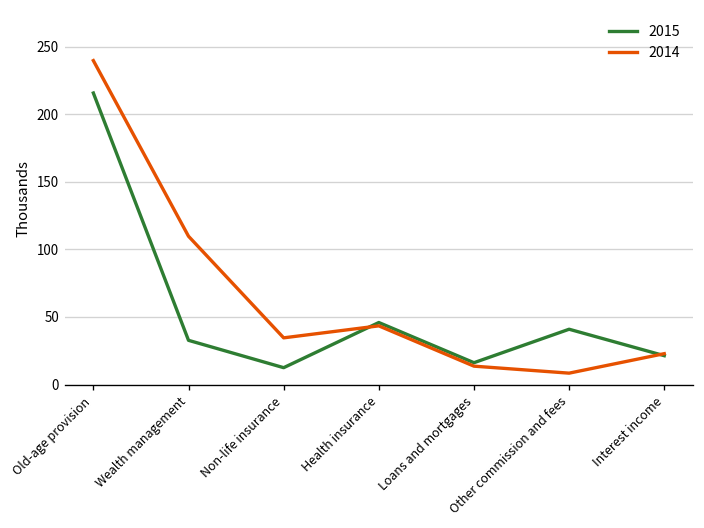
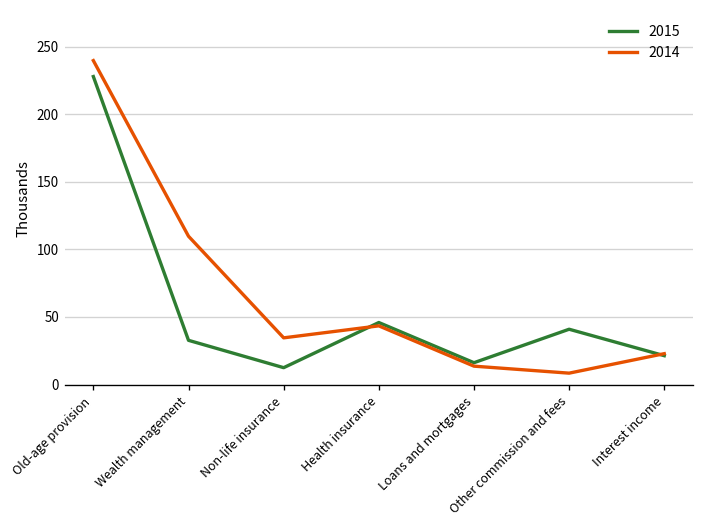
2015, Old-age provision: 216 -> 228
